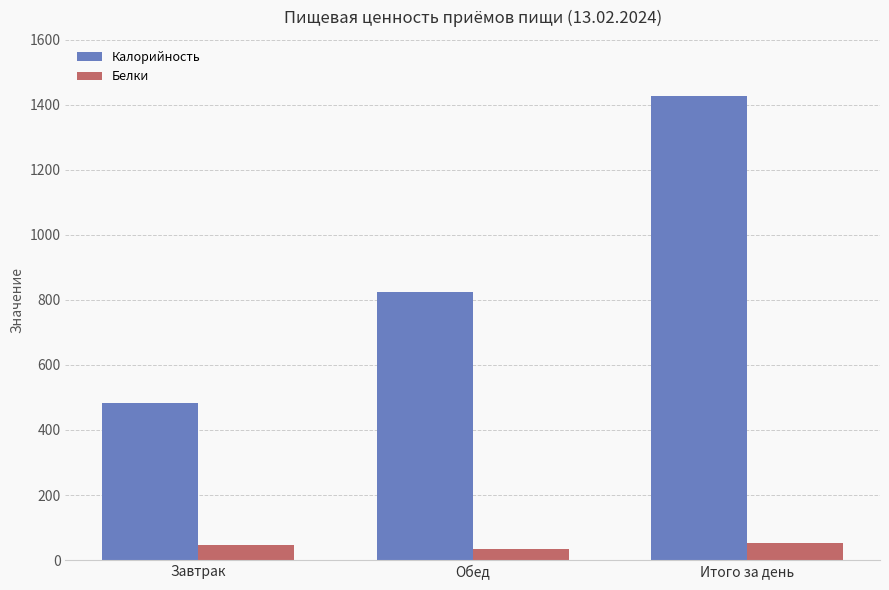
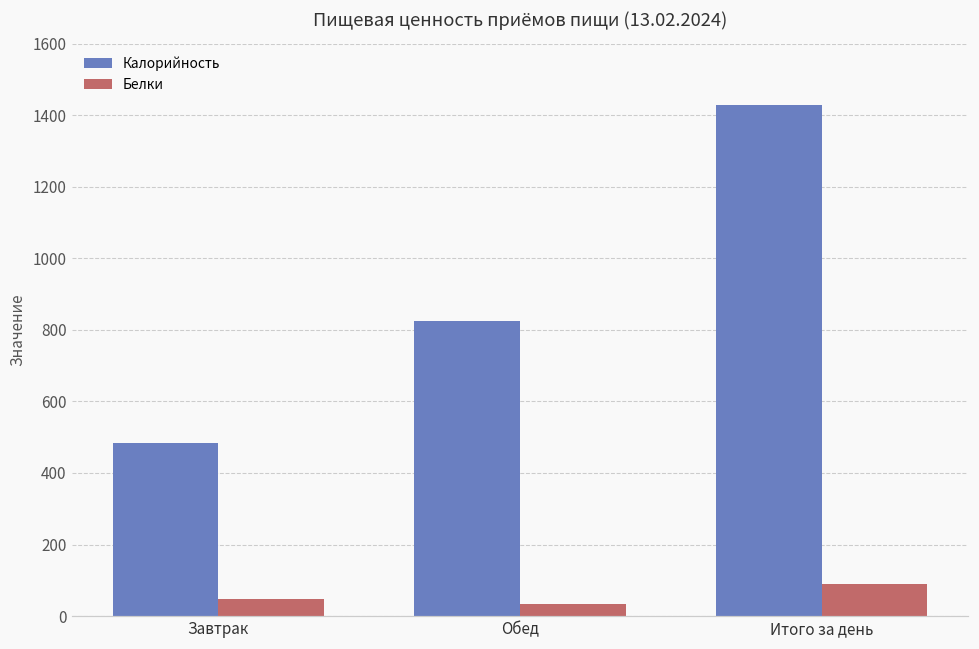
Белки, Итого за день: 50 -> 90
